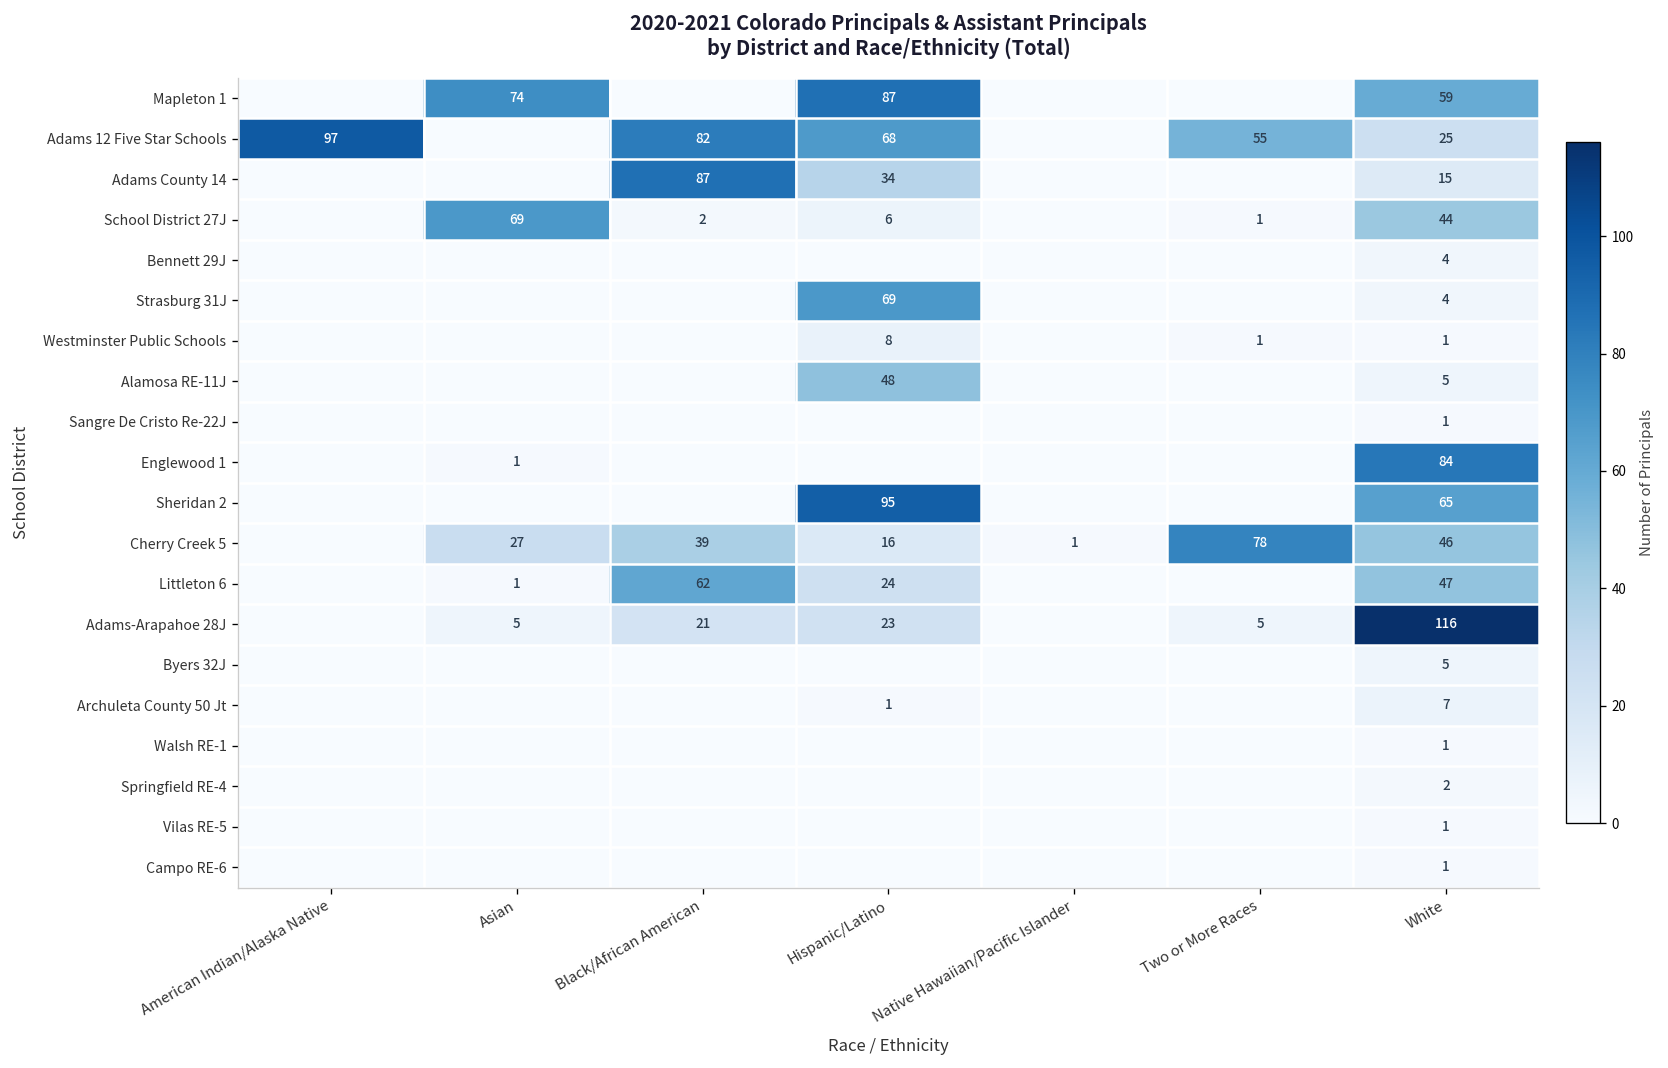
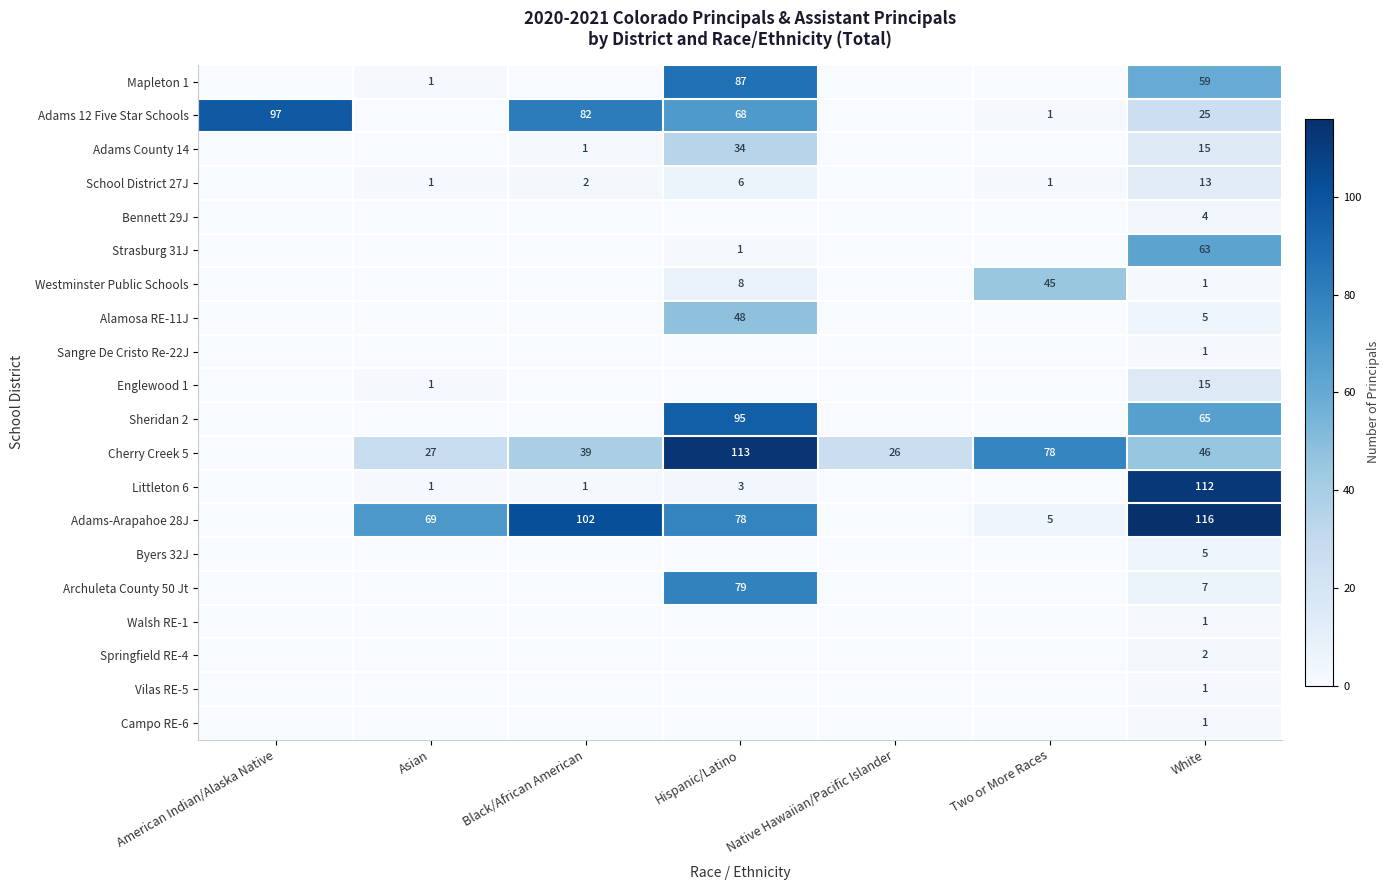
Mapleton 1, Asian: 74 -> 1
Adams 12 Five Star Schools, Two or More Races: 55 -> 1
Adams County 14, Black/African American: 87 -> 1
School District 27J, Asian: 69 -> 1
School District 27J, White: 44 -> 13
Strasburg 31J, Hispanic/Latino: 69 -> 1
Strasburg 31J, White: 4 -> 63
Westminster Public Schools, Two or More Races: 1 -> 45
Englewood 1, White: 84 -> 15
Cherry Creek 5, Hispanic/Latino: 16 -> 113
Cherry Creek 5, Native Hawaiian/Pacific Islander: 1 -> 26
Littleton 6, Black/African American: 62 -> 1
Littleton 6, Hispanic/Latino: 24 -> 3
Littleton 6, White: 47 -> 112
Adams-Arapahoe 28J, Asian: 5 -> 69
Adams-Arapahoe 28J, Black/African American: 21 -> 102
Adams-Arapahoe 28J, Hispanic/Latino: 23 -> 78
Archuleta County 50 Jt, Hispanic/Latino: 1 -> 79
